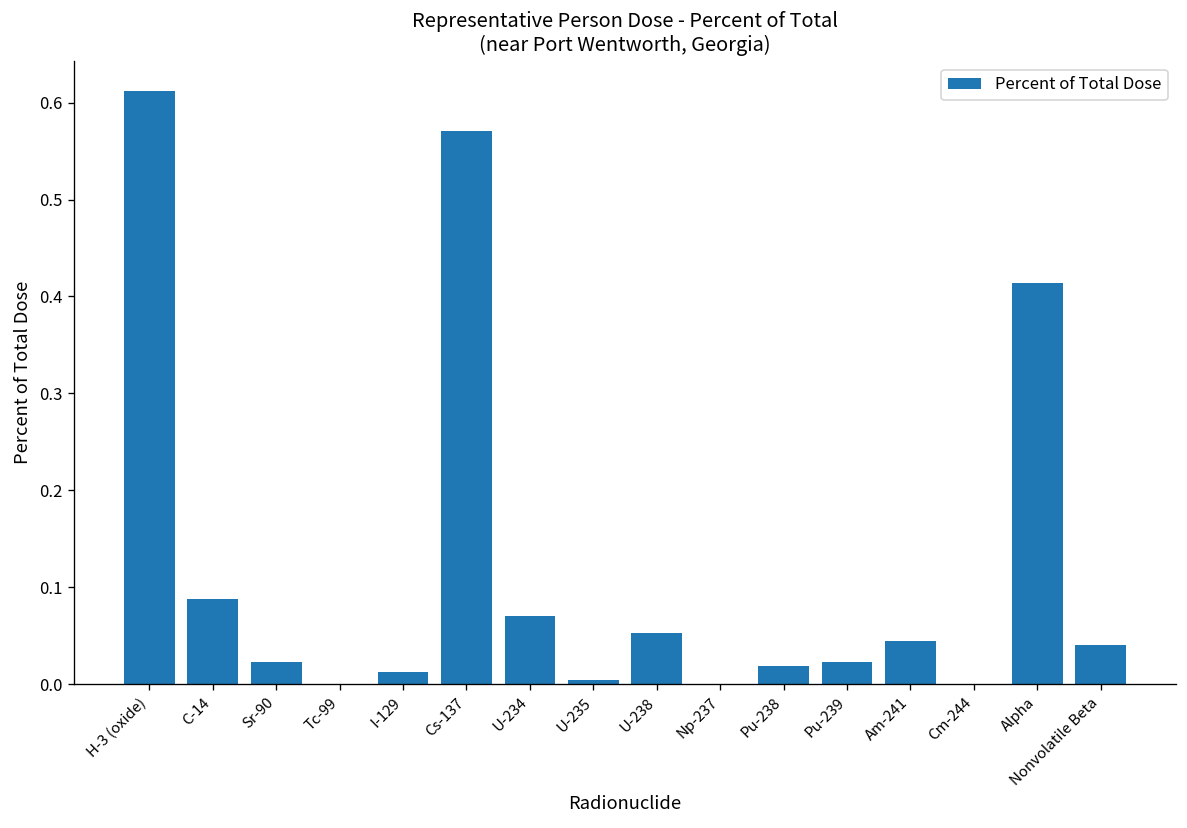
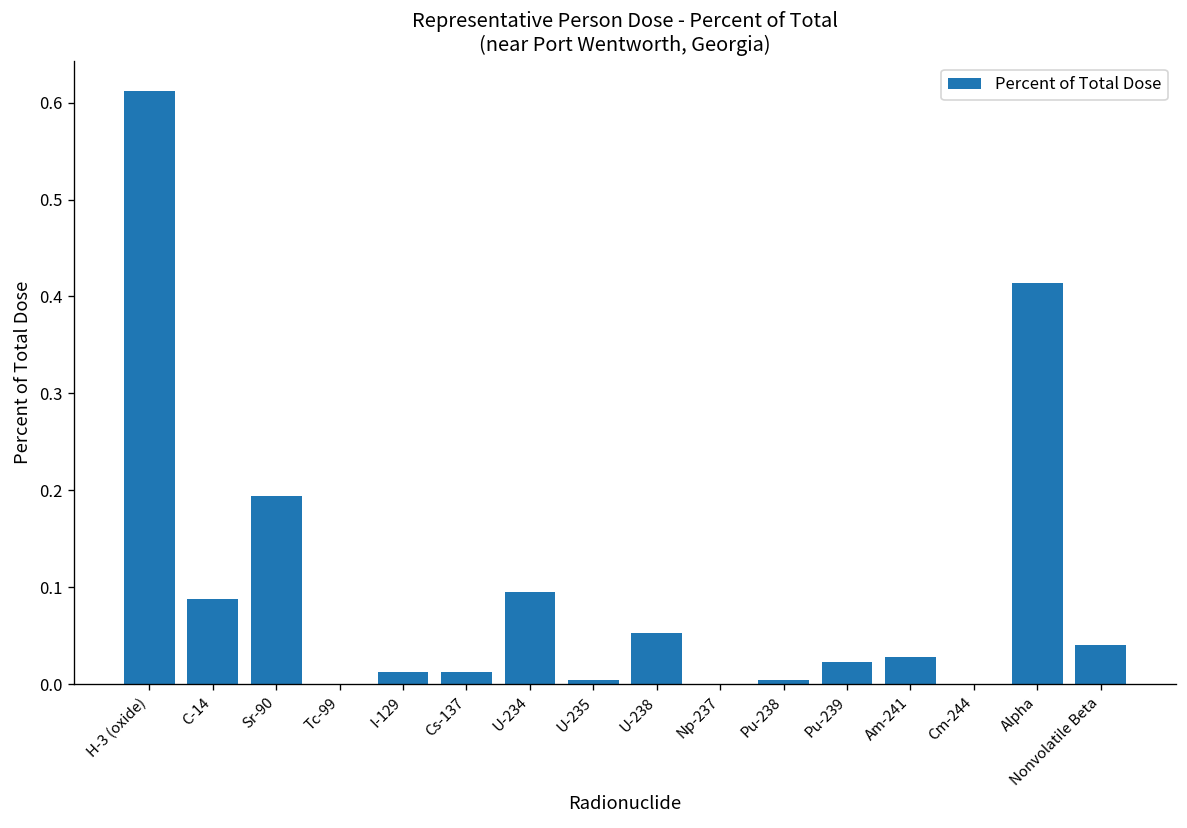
Sr-90: 0.02 -> 0.19
Cs-137: 0.57 -> 0.01
U-234: 0.07 -> 0.10
Pu-238: 0.02 -> 0.00
Am-241: 0.04 -> 0.03
